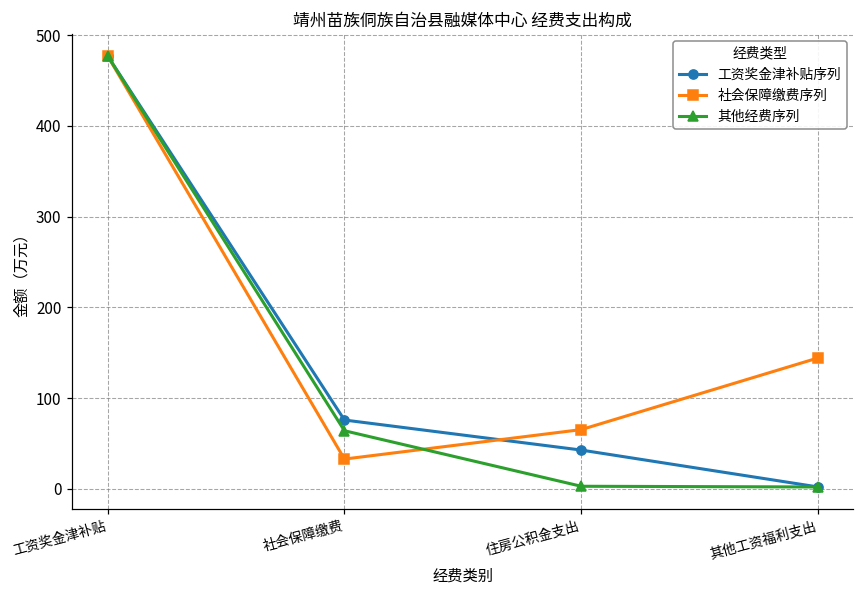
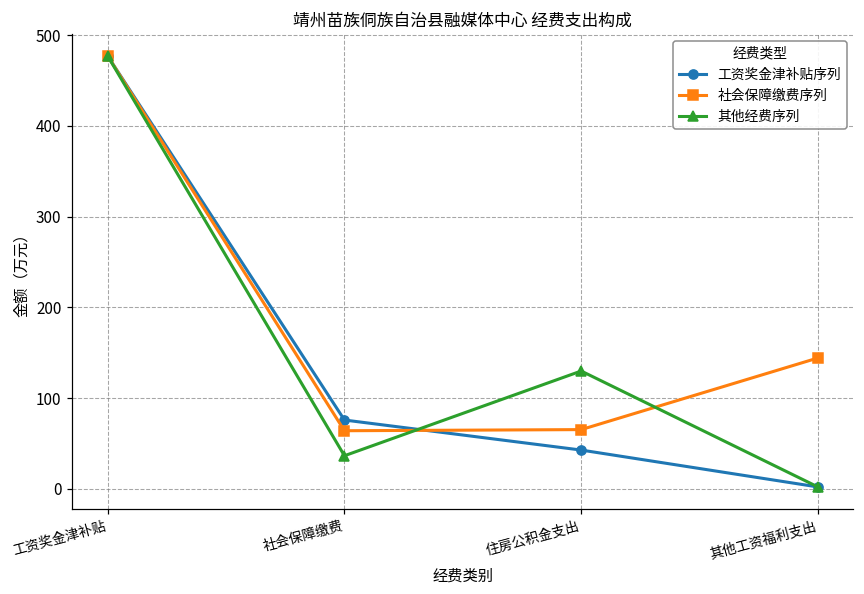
社会保障缴费序列, 社会保障缴费: 30 -> 60
其他经费序列, 社会保障缴费: 60 -> 40
其他经费序列, 住房公积金支出: 0 -> 130
